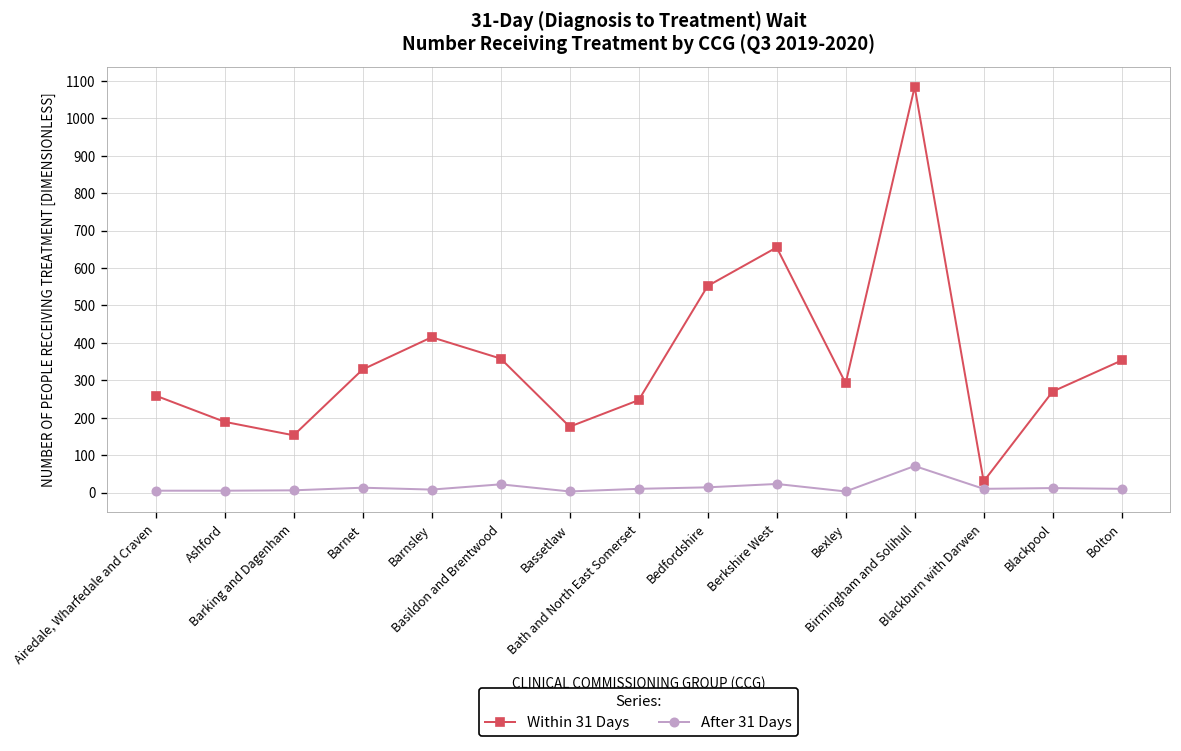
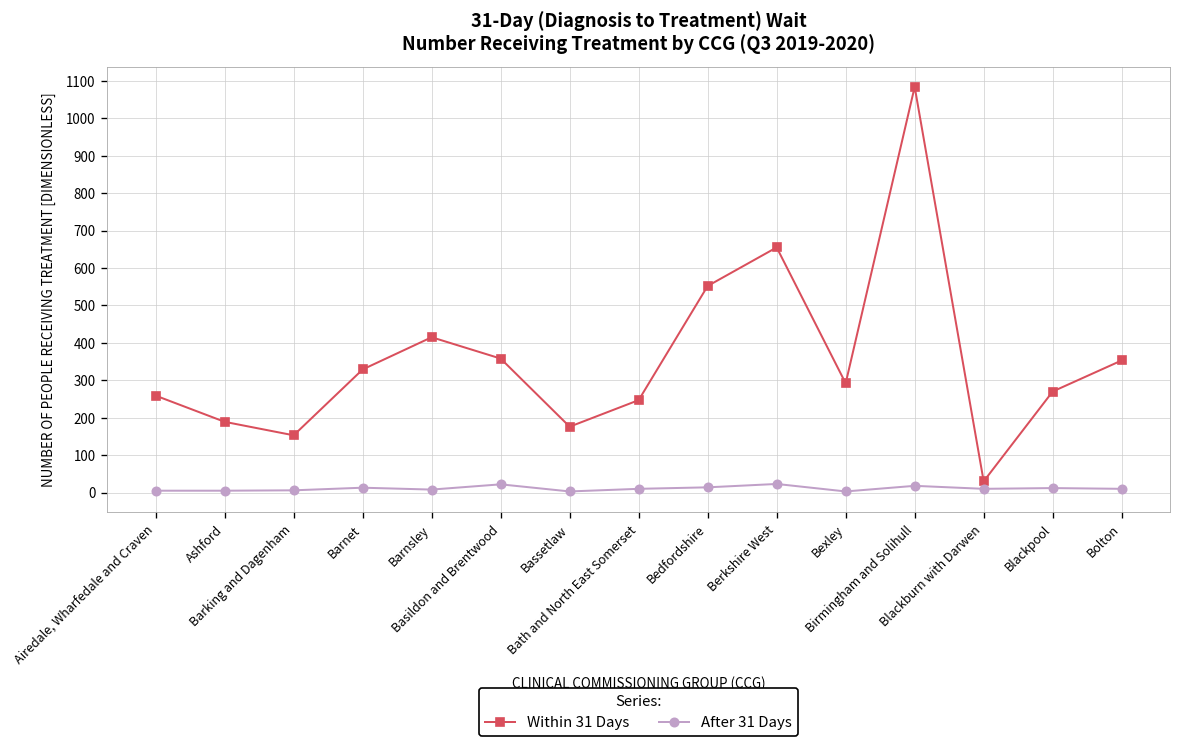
After 31 Days, Birmingham and Solihull: 70 -> 20
